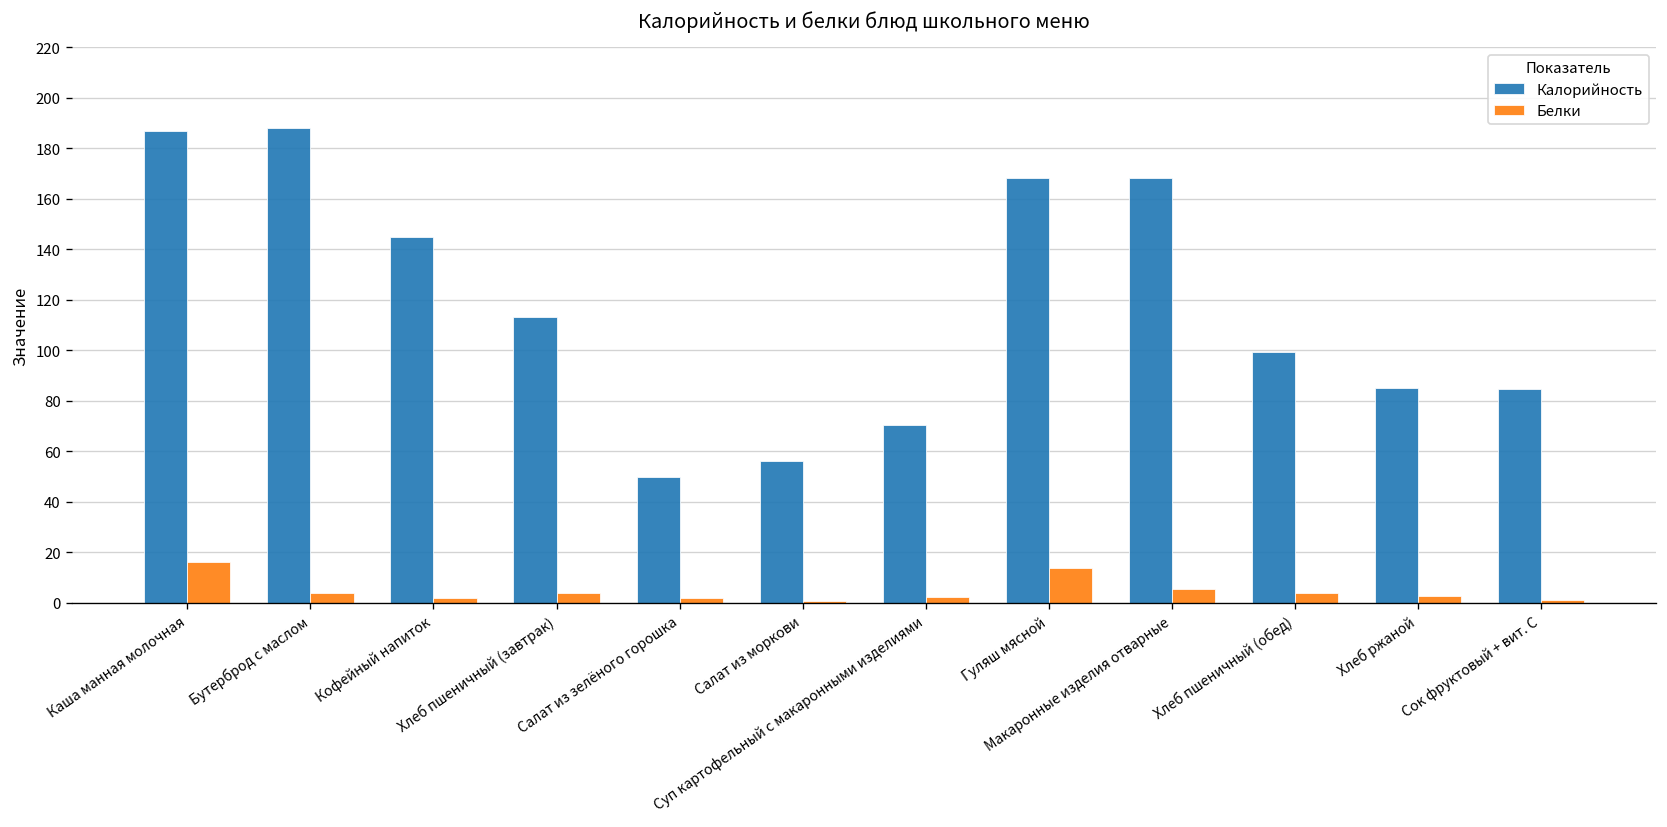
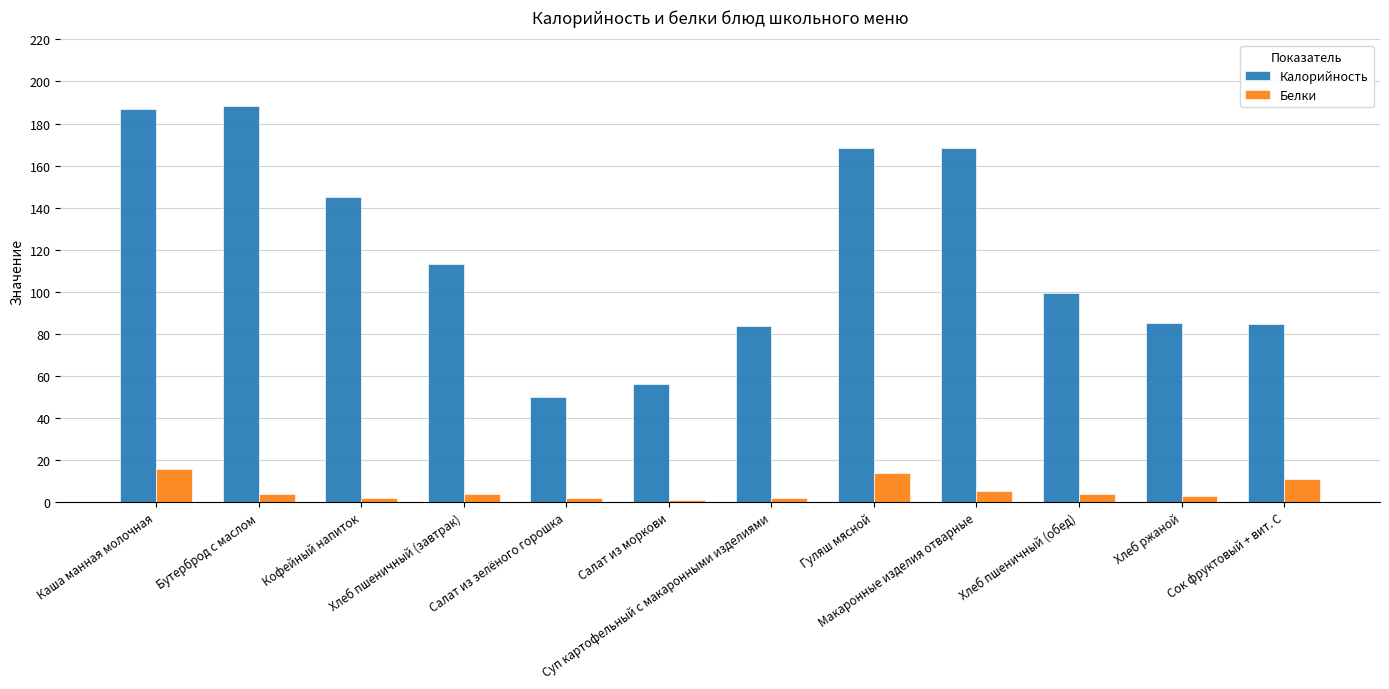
Калорийность, Суп картофельный с макаронными изделиями: 71 -> 84
Белки, Сок фруктовый + вит. С: 1 -> 11
